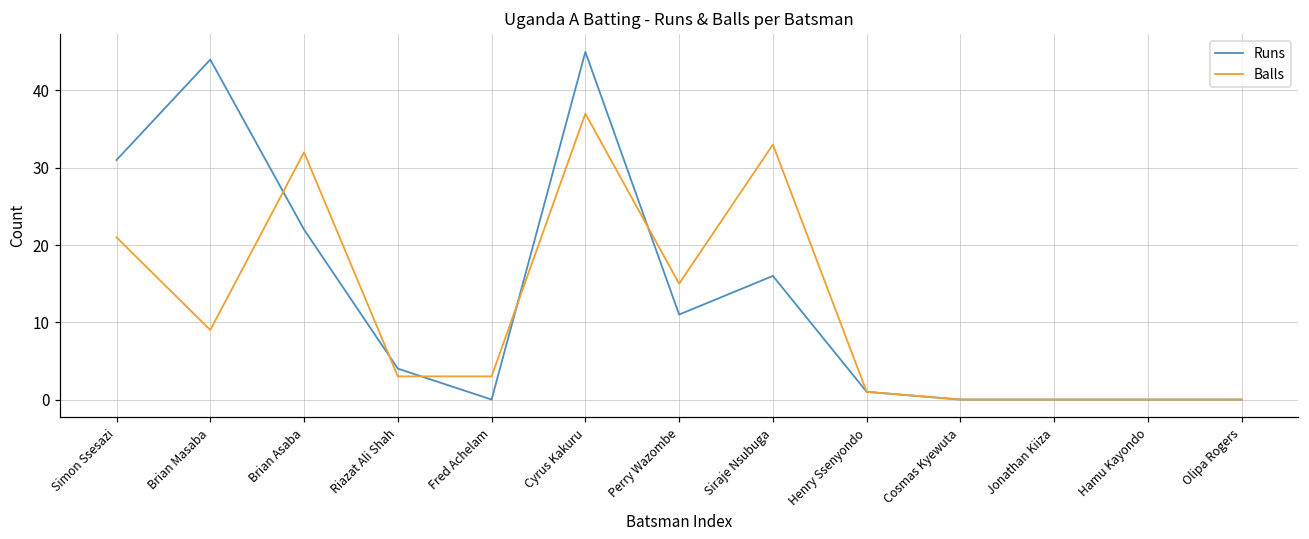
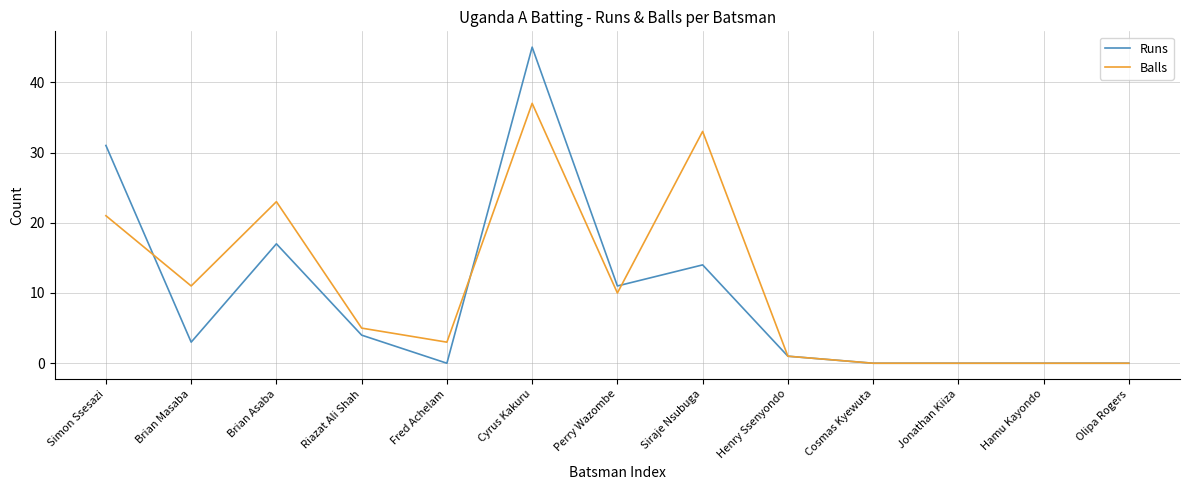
Runs, Brian Masaba: 44 -> 3
Balls, Brian Masaba: 9 -> 11
Runs, Brian Asaba: 22 -> 17
Balls, Brian Asaba: 32 -> 23
Balls, Riazat Ali Shah: 3 -> 5
Balls, Perry Wazombe: 15 -> 10
Runs, Siraje Nsubuga: 16 -> 14
